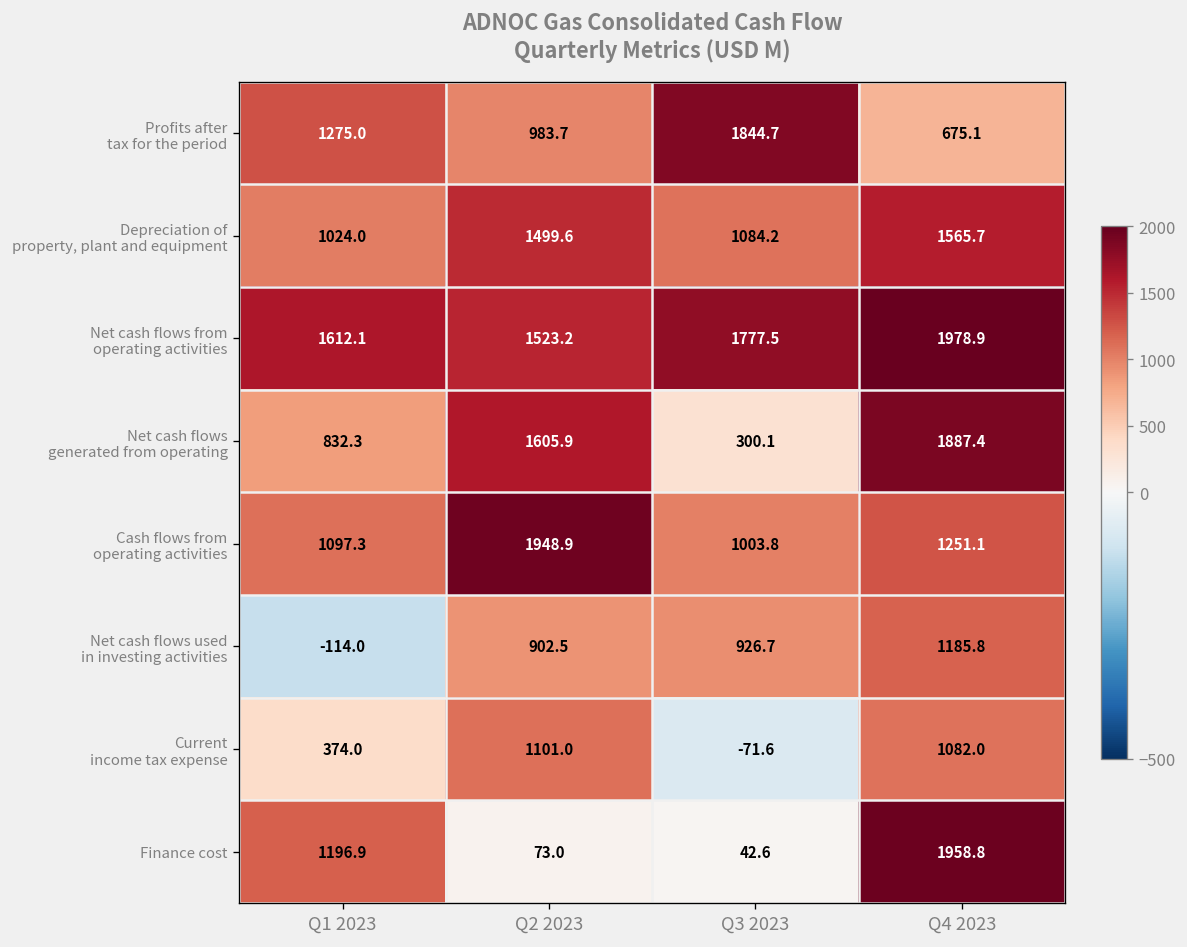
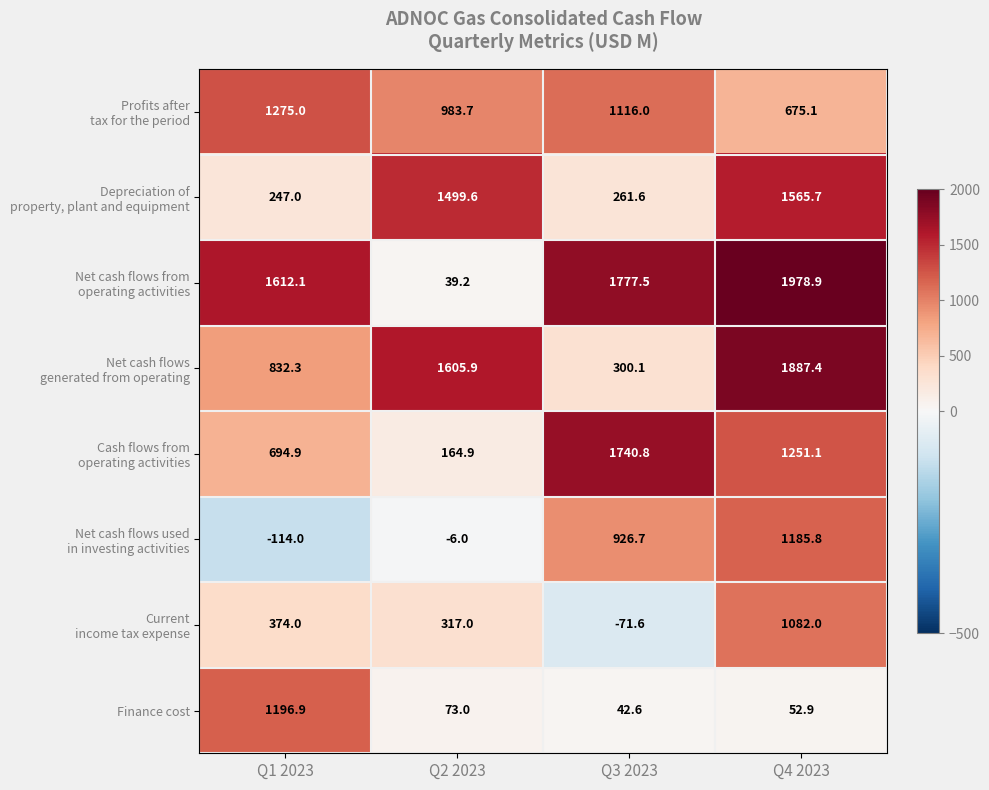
Profits after tax for the period, Q3 2023: 1844.7 -> 1116.0
Depreciation of property, plant and equipment, Q1 2023: 1024.0 -> 247.0
Depreciation of property, plant and equipment, Q3 2023: 1084.2 -> 261.6
Net cash flows from operating activities, Q2 2023: 1523.2 -> 39.2
Cash flows from operating activities, Q1 2023: 1097.3 -> 694.9
Cash flows from operating activities, Q2 2023: 1948.9 -> 164.9
Cash flows from operating activities, Q3 2023: 1003.8 -> 1740.8
Net cash flows used in investing activities, Q2 2023: 902.5 -> -6.0
Current income tax expense, Q2 2023: 1101.0 -> 317.0
Finance cost, Q4 2023: 1958.8 -> 52.9
